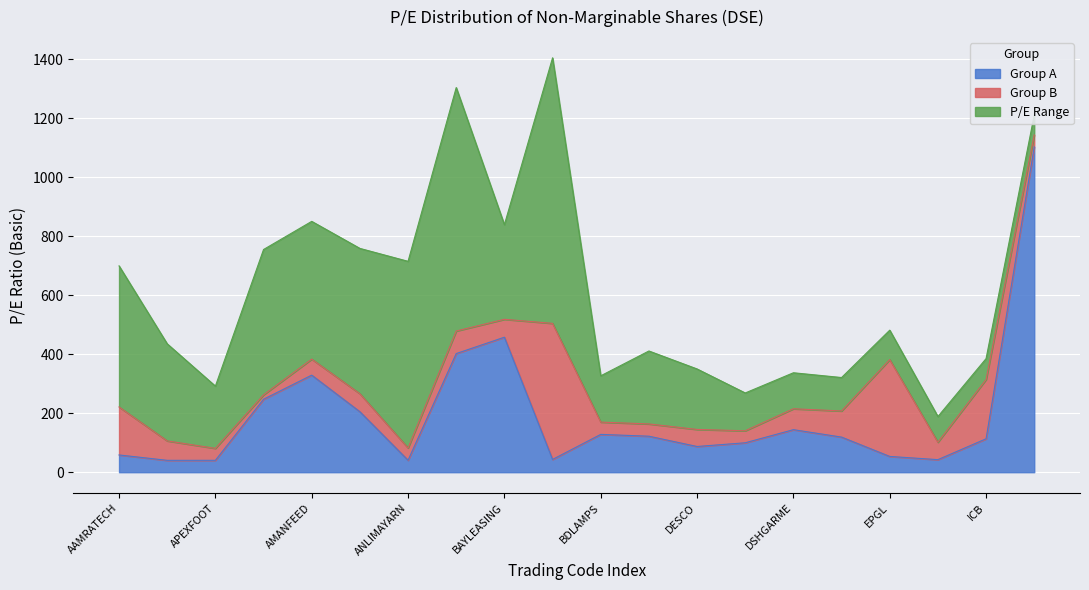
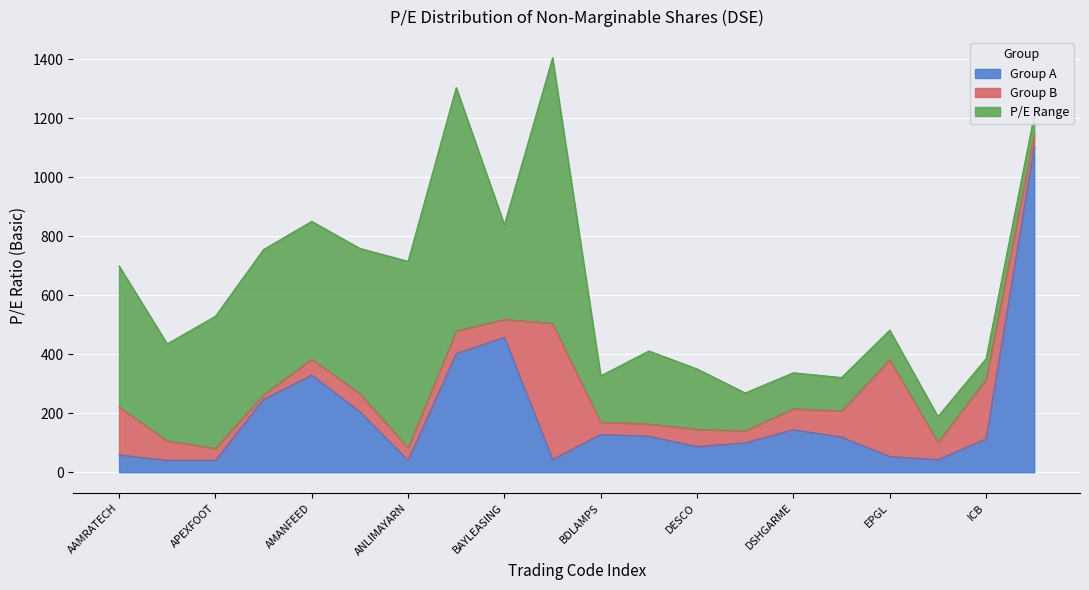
P/E Range, APEXFOOT: 210 -> 450
